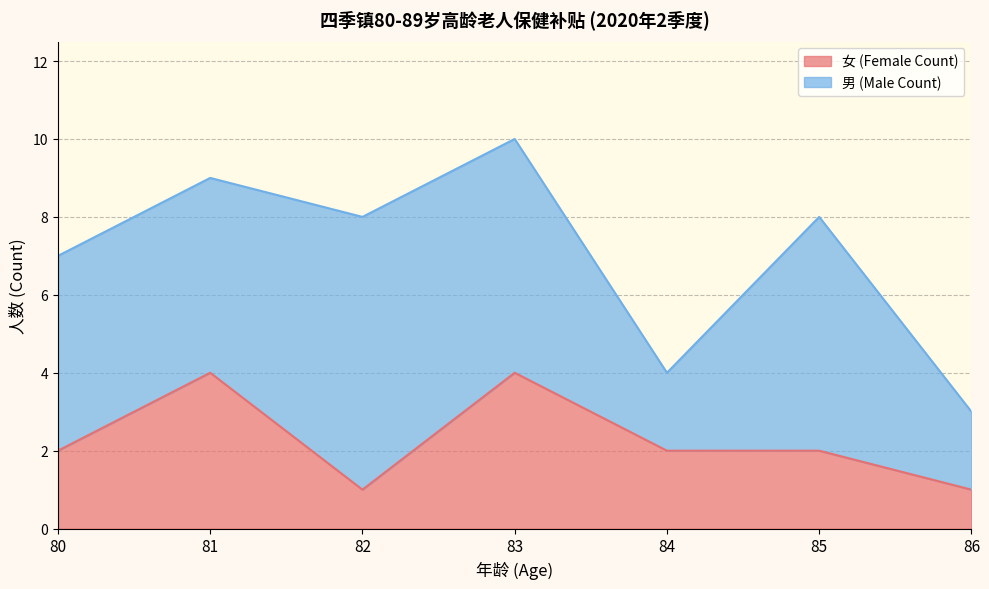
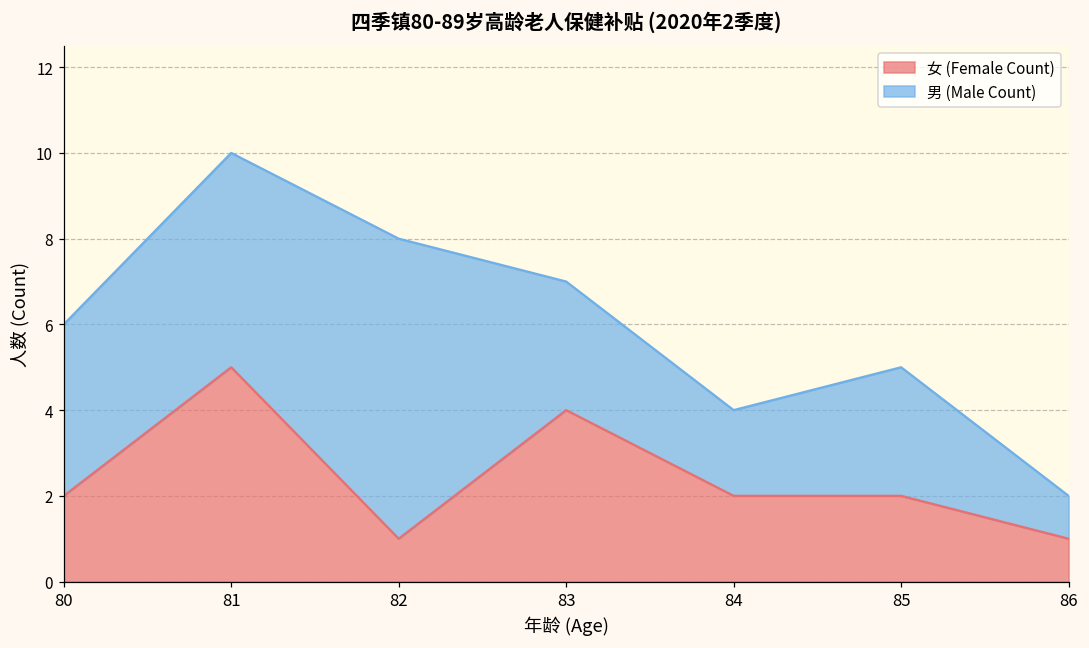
男 (Male Count), 80: 5 -> 4
女 (Female Count), 81: 4 -> 5
男 (Male Count), 83: 6 -> 3
男 (Male Count), 85: 6 -> 3
男 (Male Count), 86: 2 -> 1
